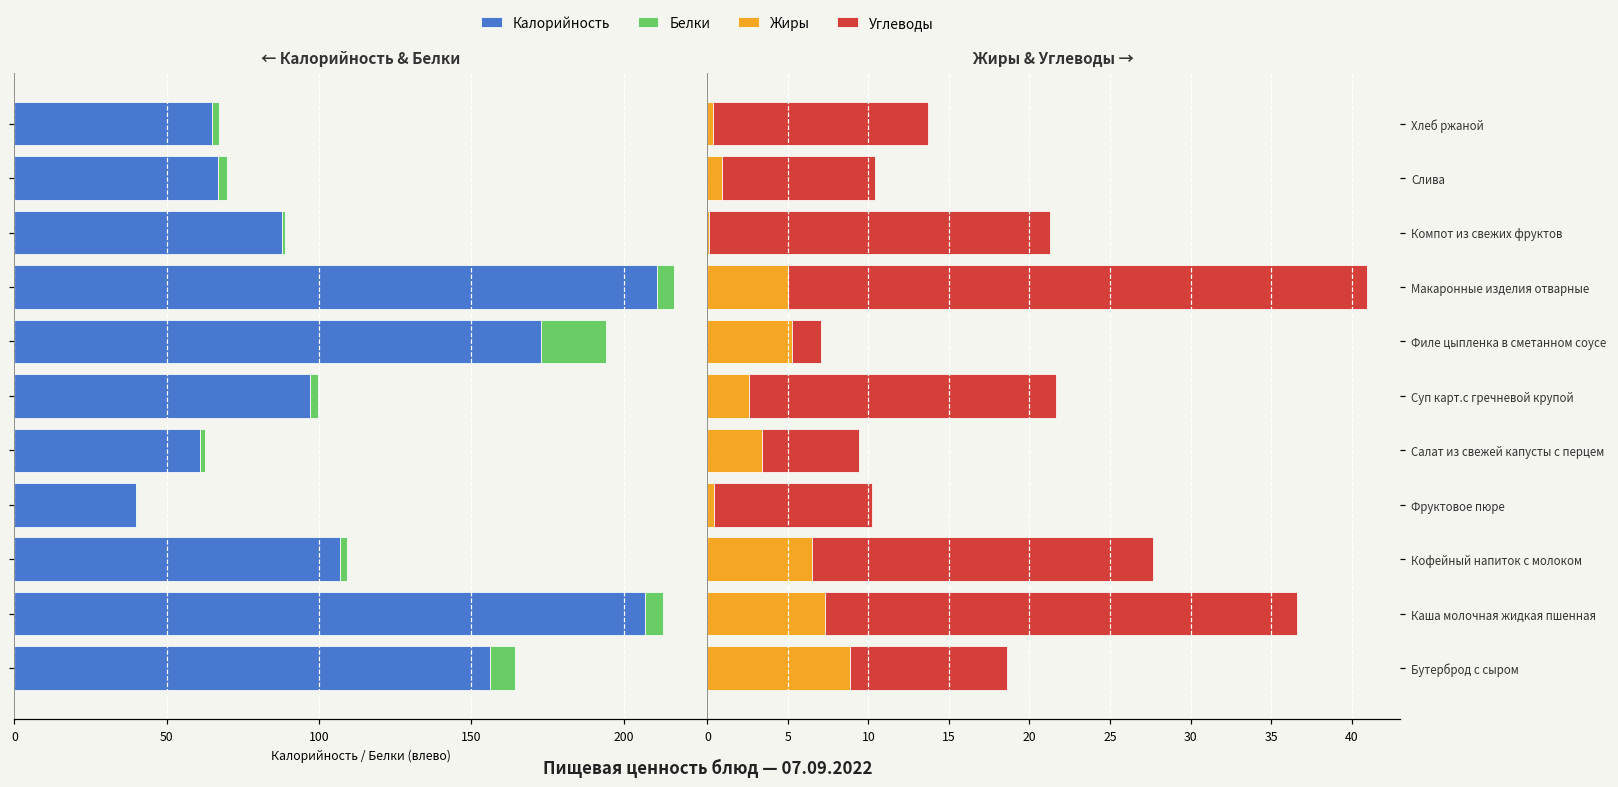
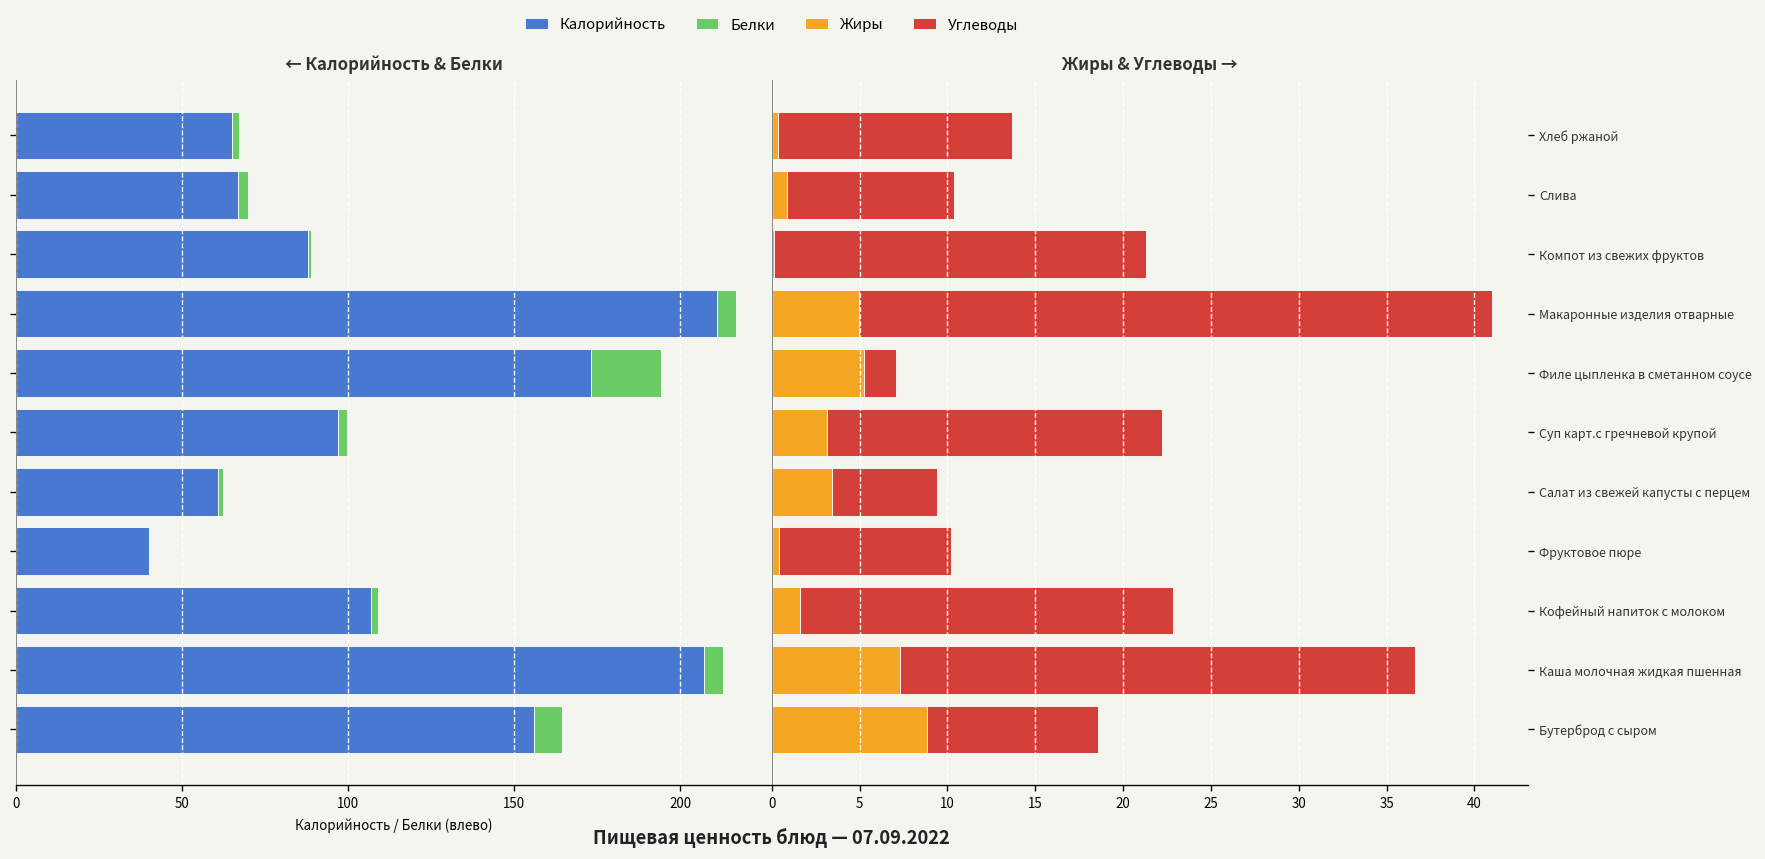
Жиры & Углеводы →, Жиры, Суп карт.с гречневой крупой: 2.6 -> 3.2
Жиры & Углеводы →, Жиры, Кофейный напиток с молоком: 6.5 -> 1.6
